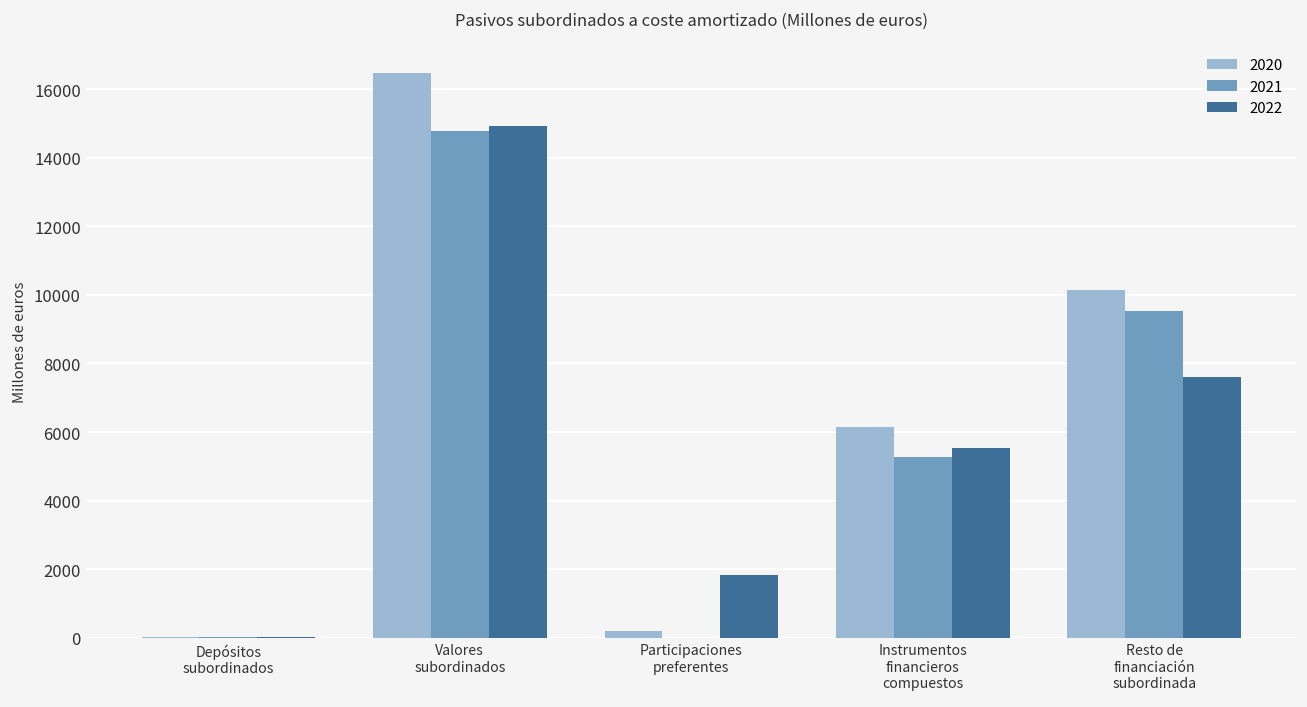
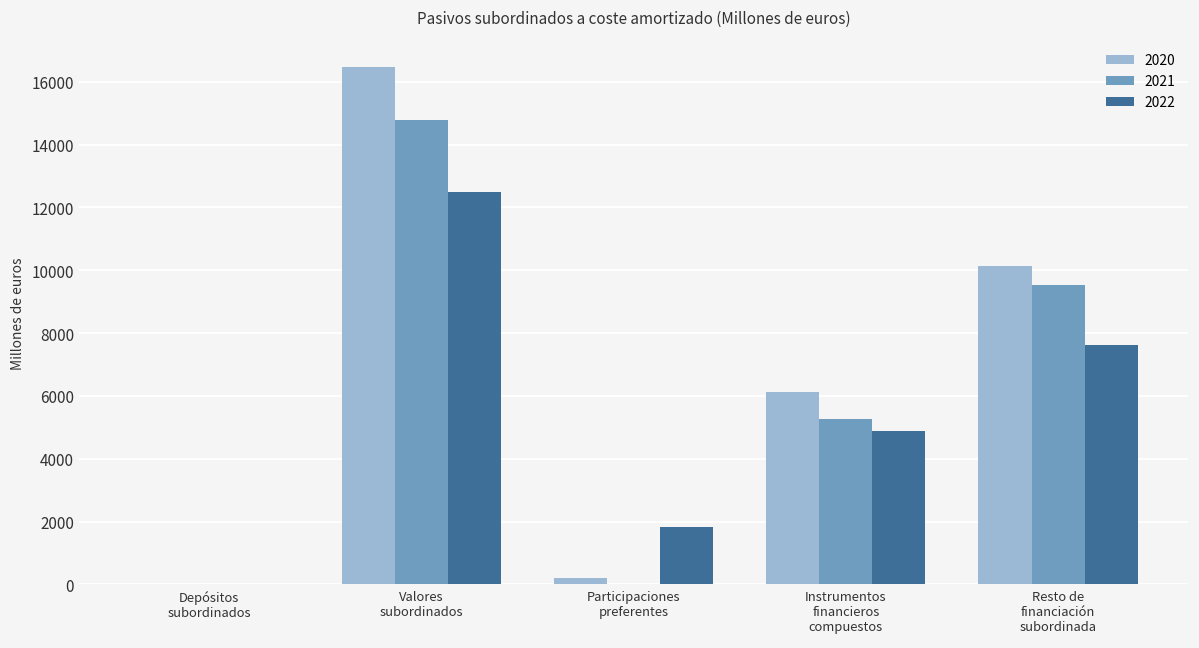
2022, Valores subordinados: 14900 -> 12500
2022, Instrumentos financieros compuestos: 5500 -> 4900
